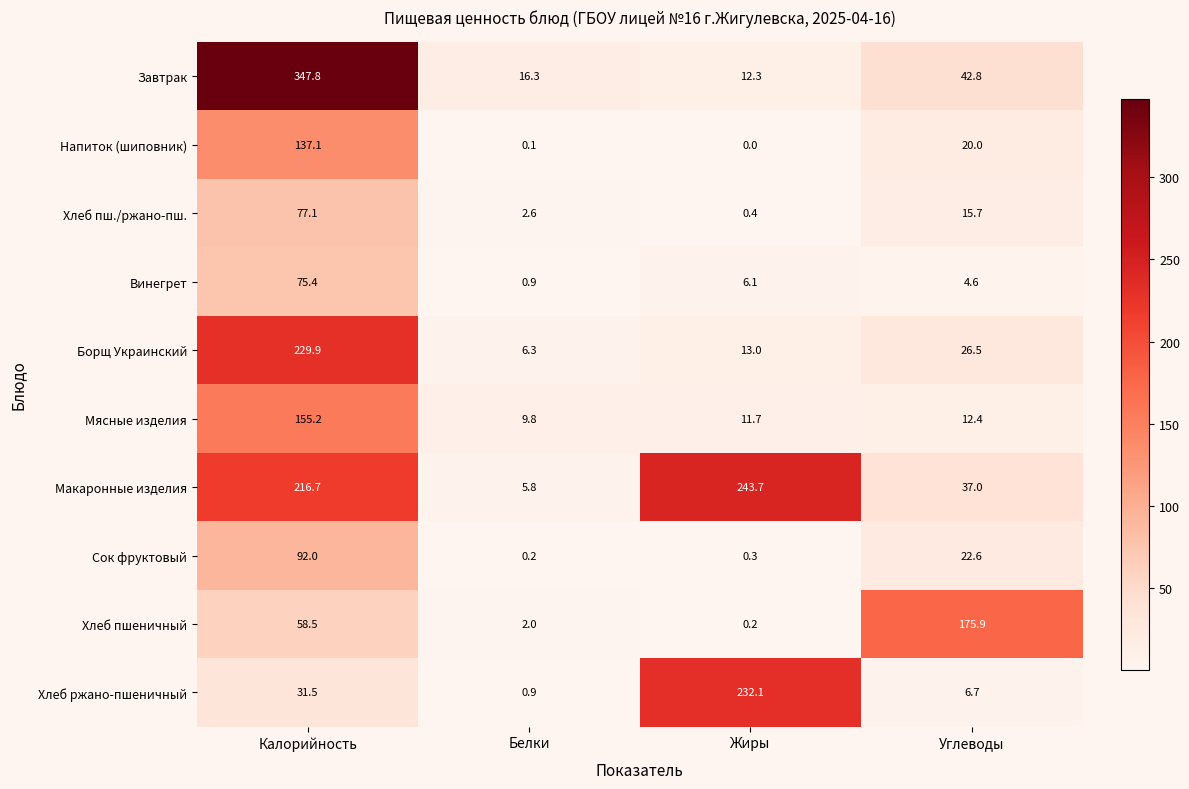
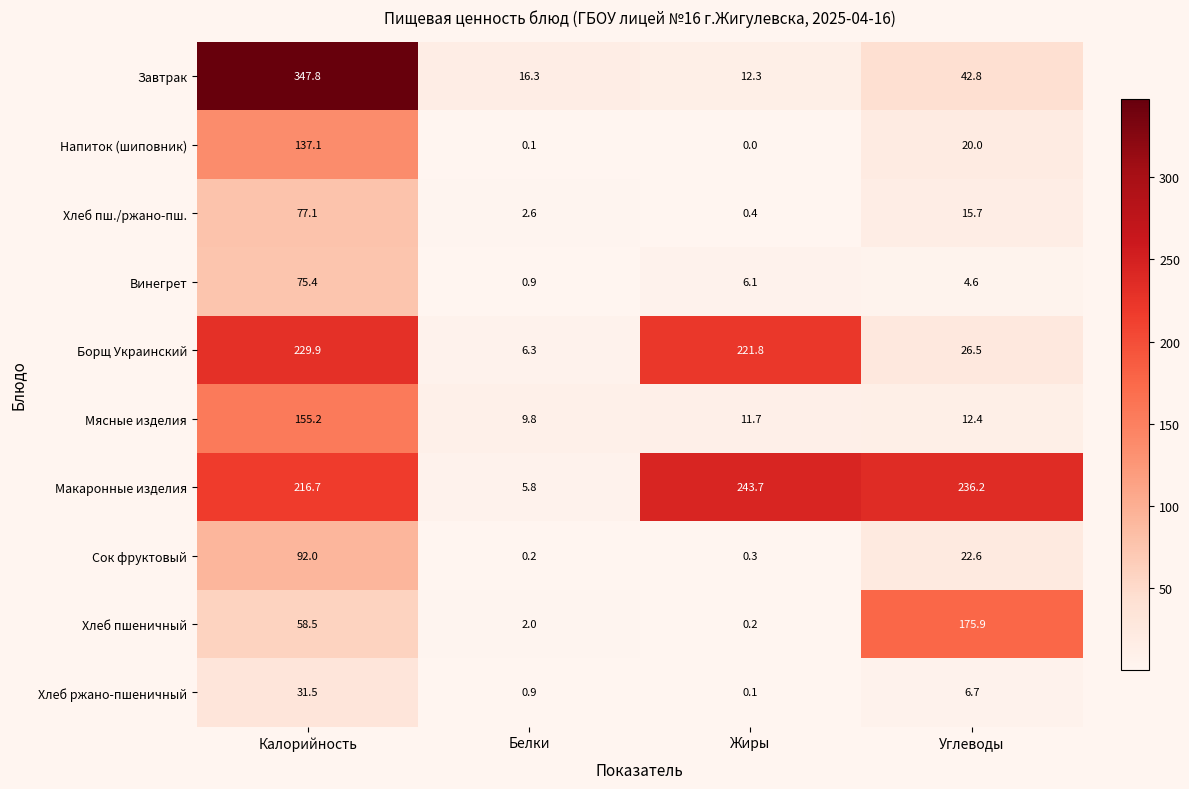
Борщ Украинский, Жиры: 13.0 -> 221.8
Макаронные изделия, Углеводы: 37.0 -> 236.2
Хлеб ржано-пшеничный, Жиры: 232.1 -> 0.1
